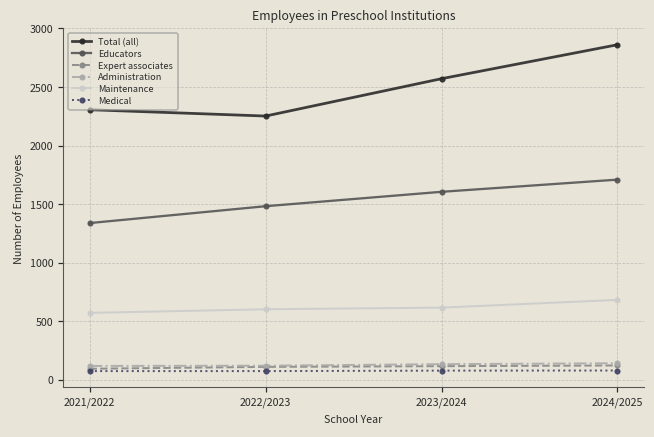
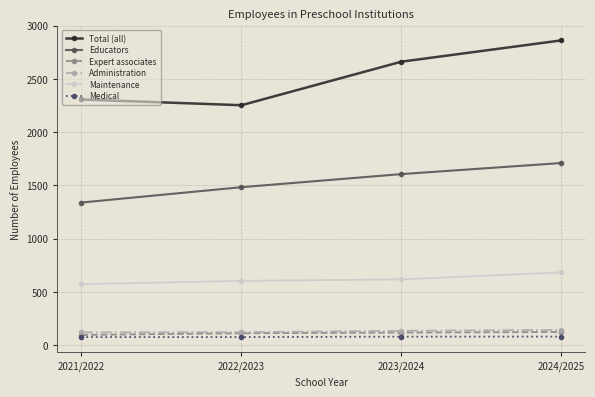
Total (all), 2023/2024: 2570 -> 2660
